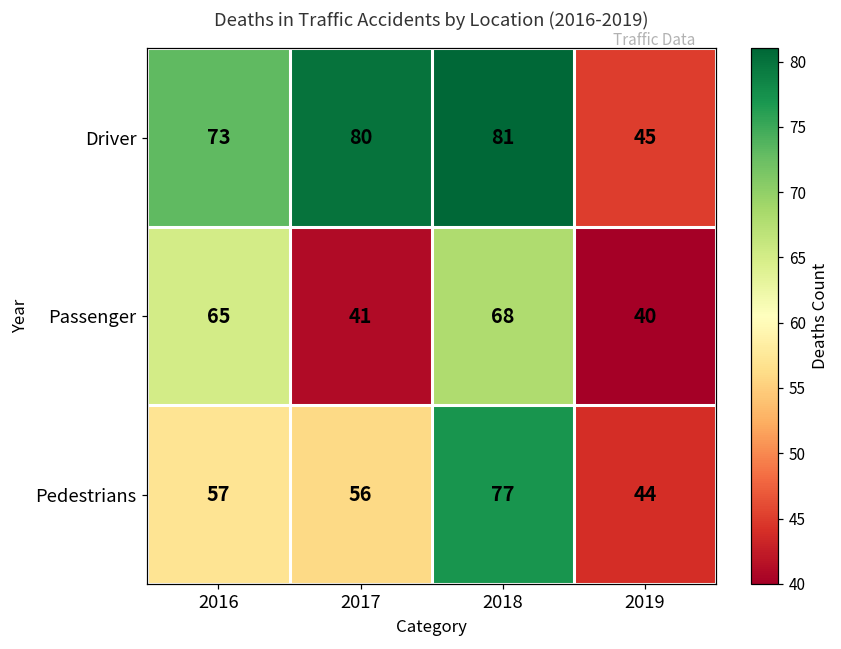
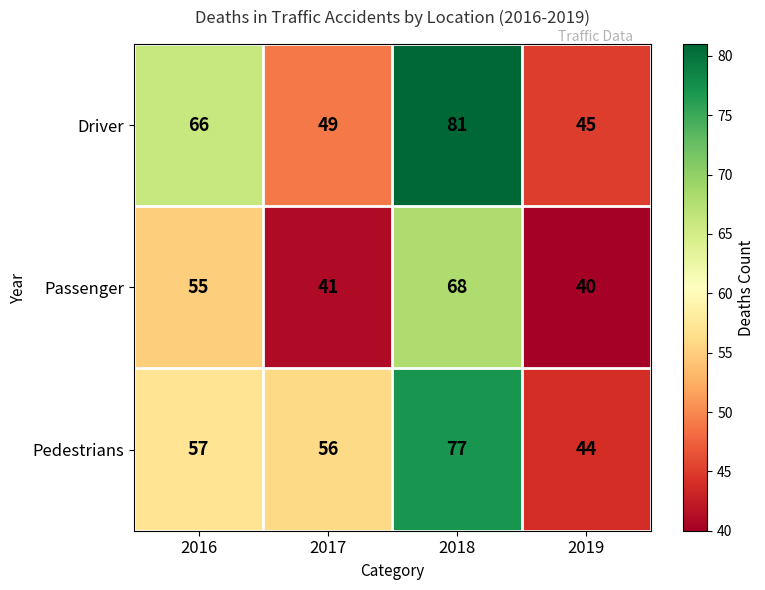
Driver, 2016: 73 -> 66
Driver, 2017: 80 -> 49
Passenger, 2016: 65 -> 55
